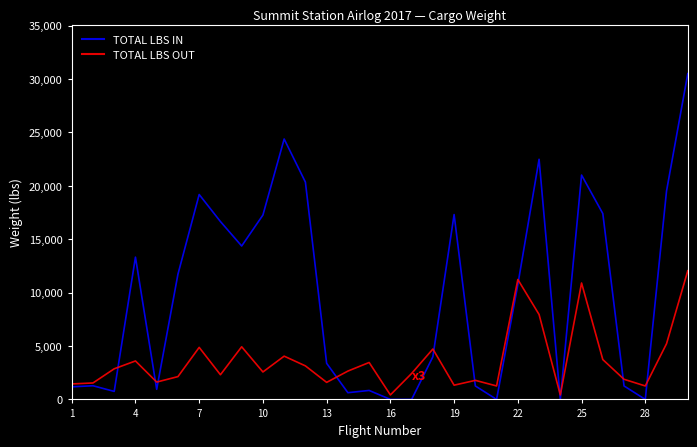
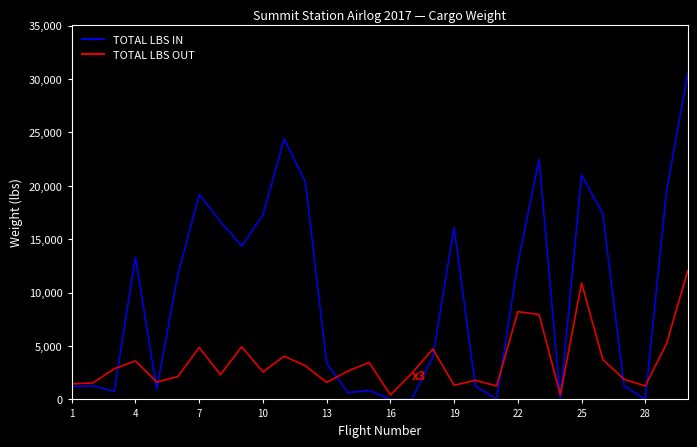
TOTAL LBS IN, 19: 17,300 -> 16,100
TOTAL LBS IN, 22: 10,700 -> 12,700
TOTAL LBS OUT, 22: 11,200 -> 8,200
